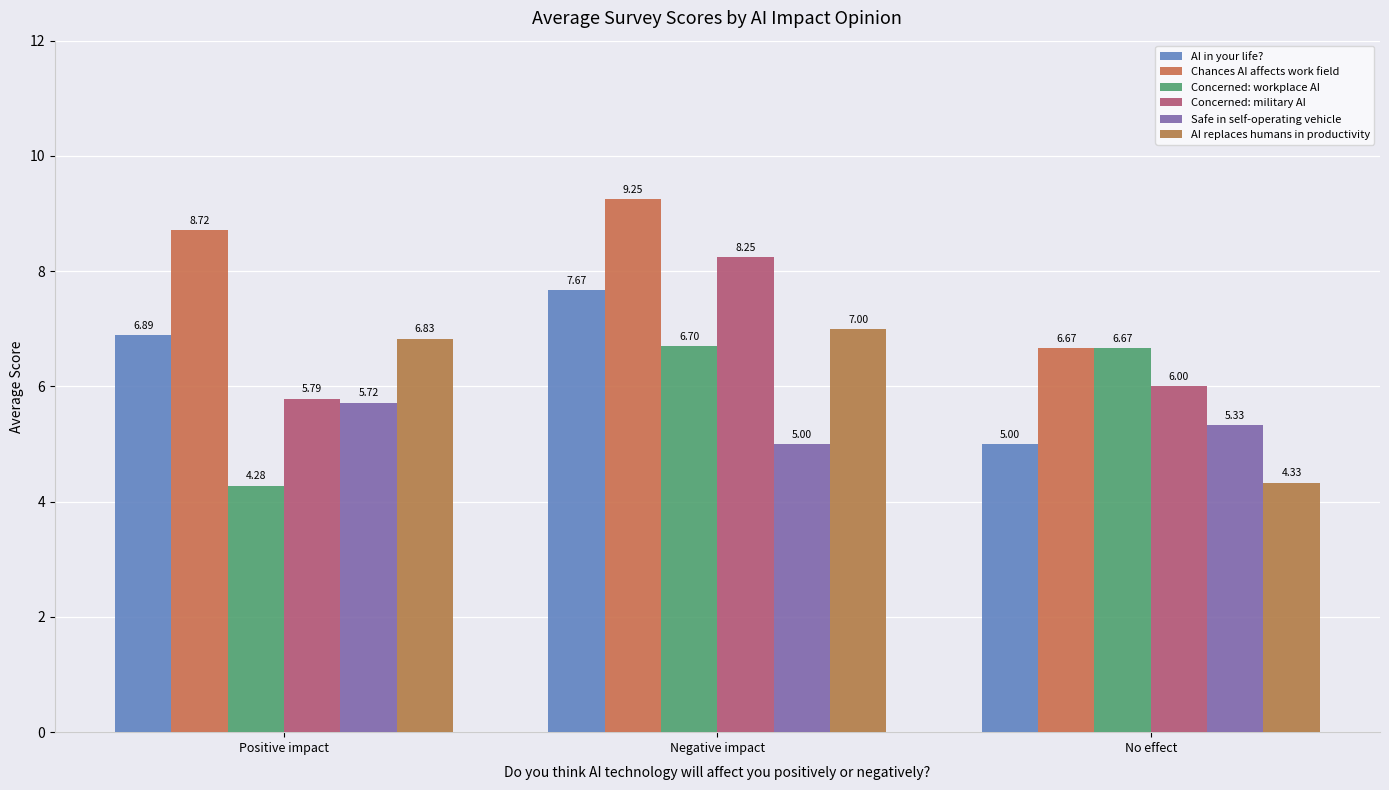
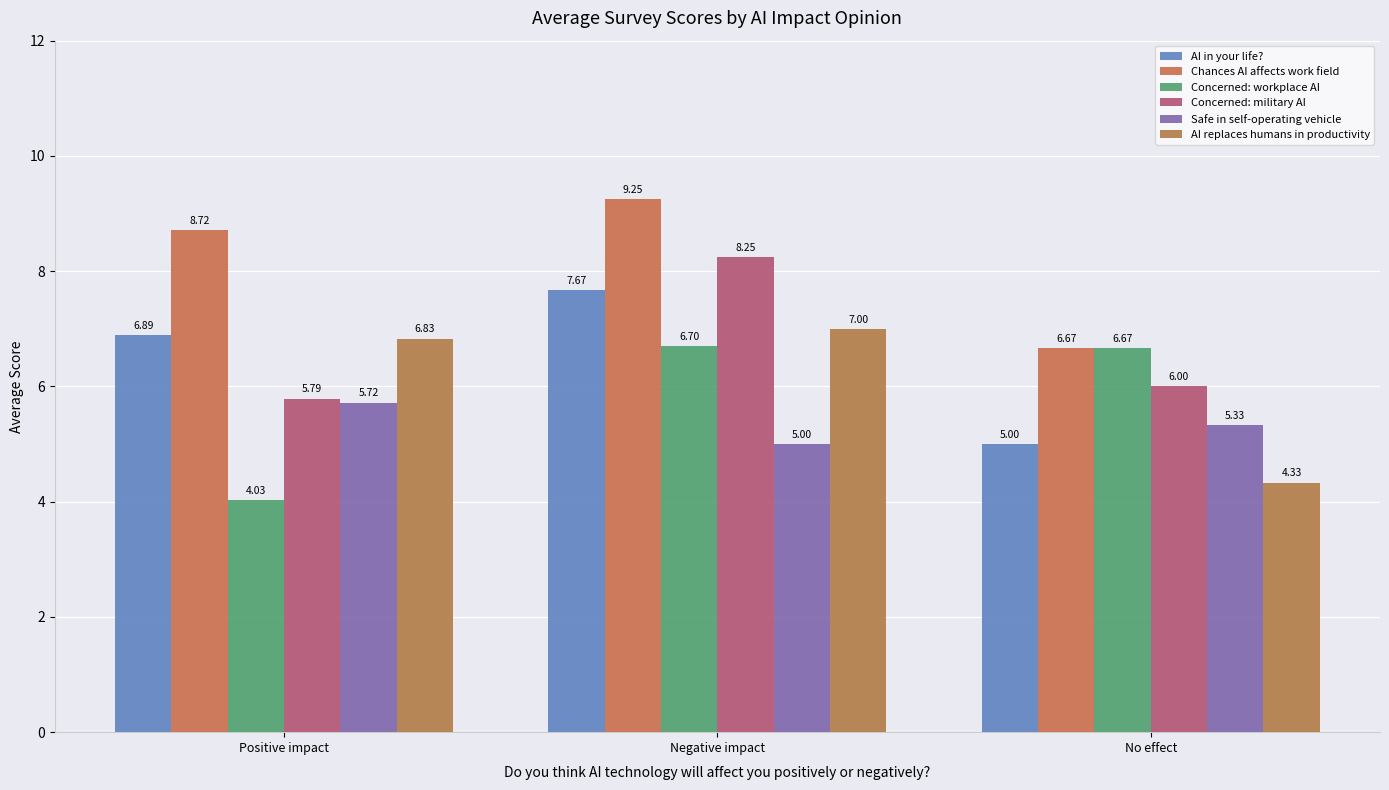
Concerned: workplace AI, Positive impact: 4.28 -> 4.03
